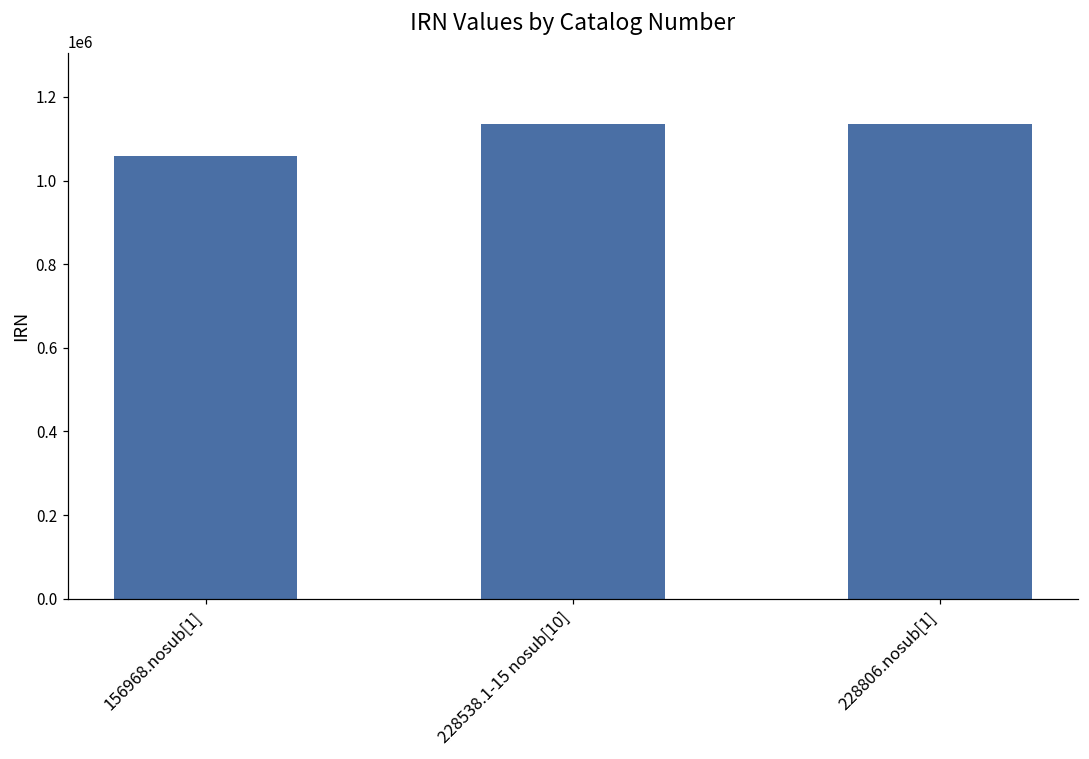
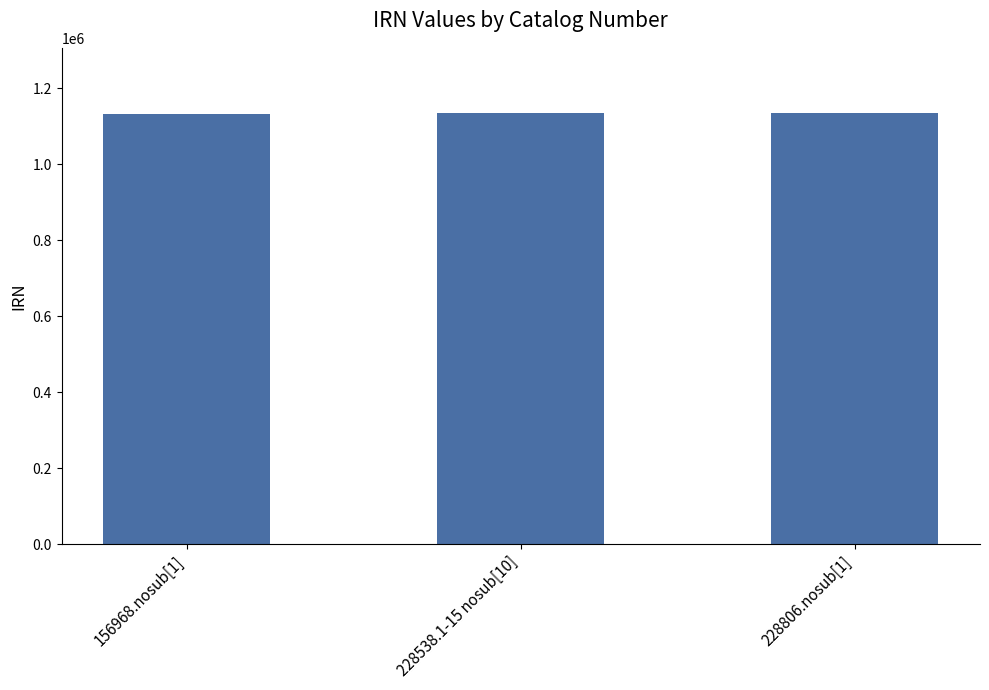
156968.nosub[1]: 1060000 -> 1130000
